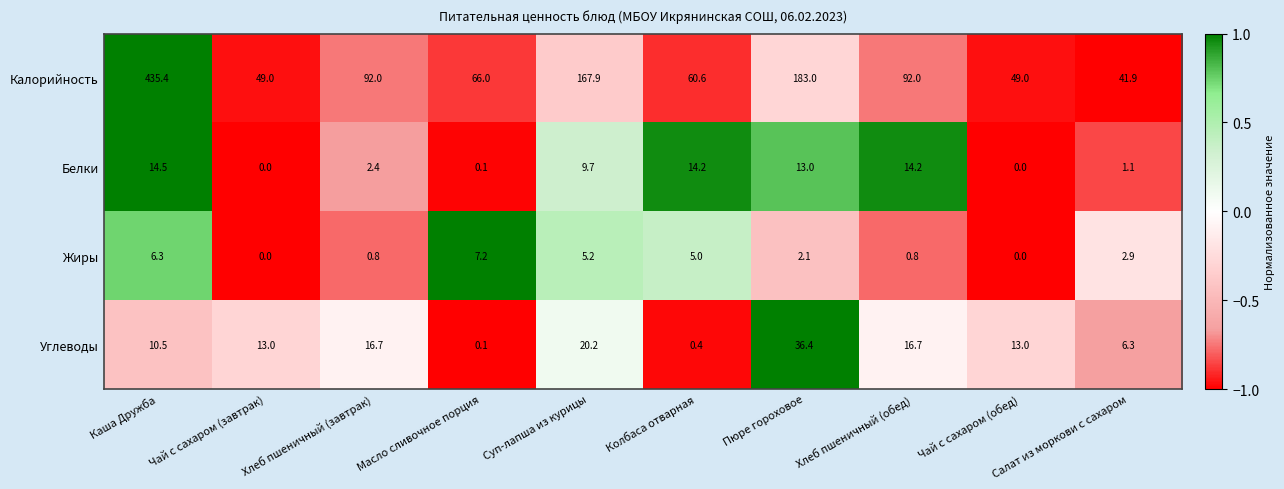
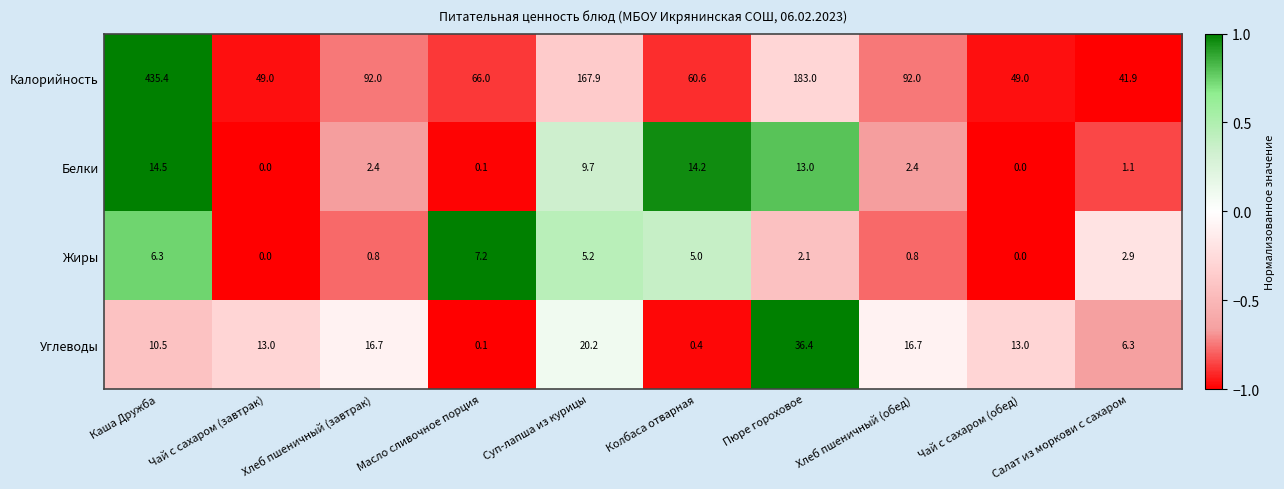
Белки, Хлеб пшеничный (обед): 14.2 -> 2.4
